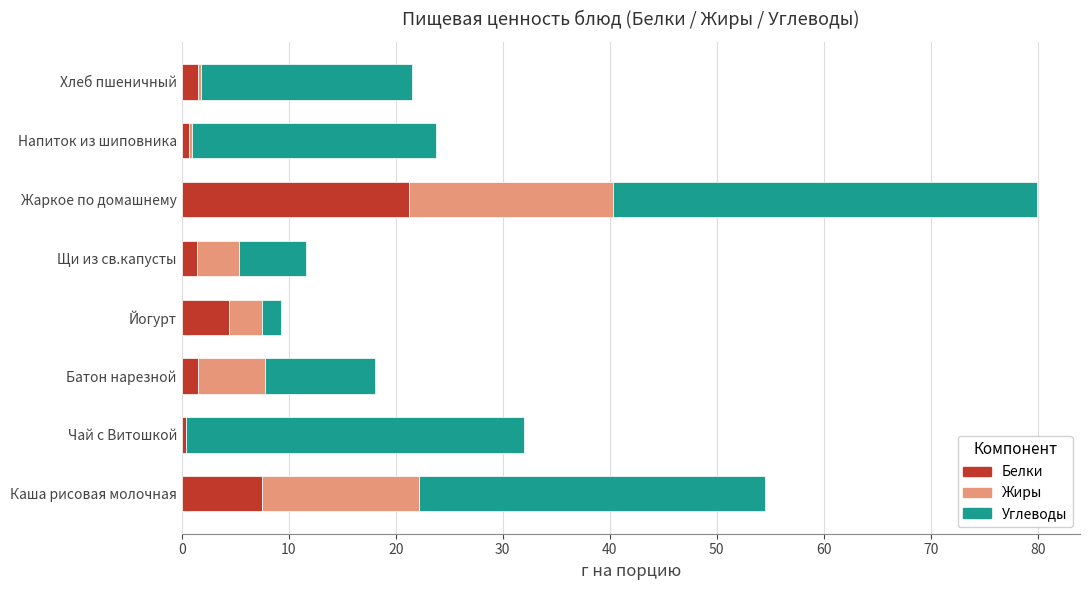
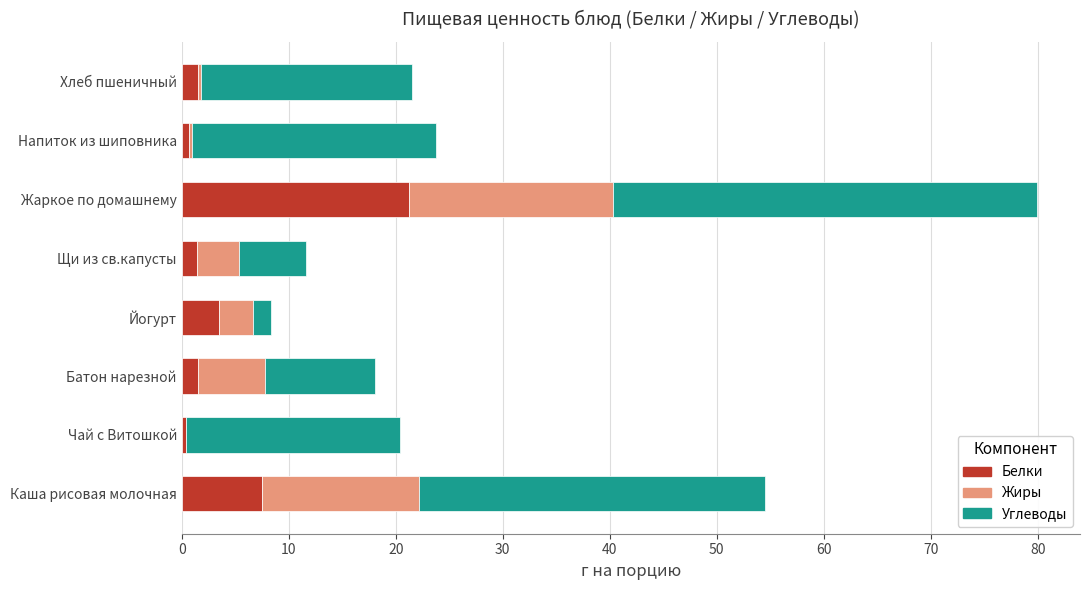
Белки, Йогурт: 4.4 -> 3.5
Углеводы, Чай с Витошкой: 31.6 -> 20.0
